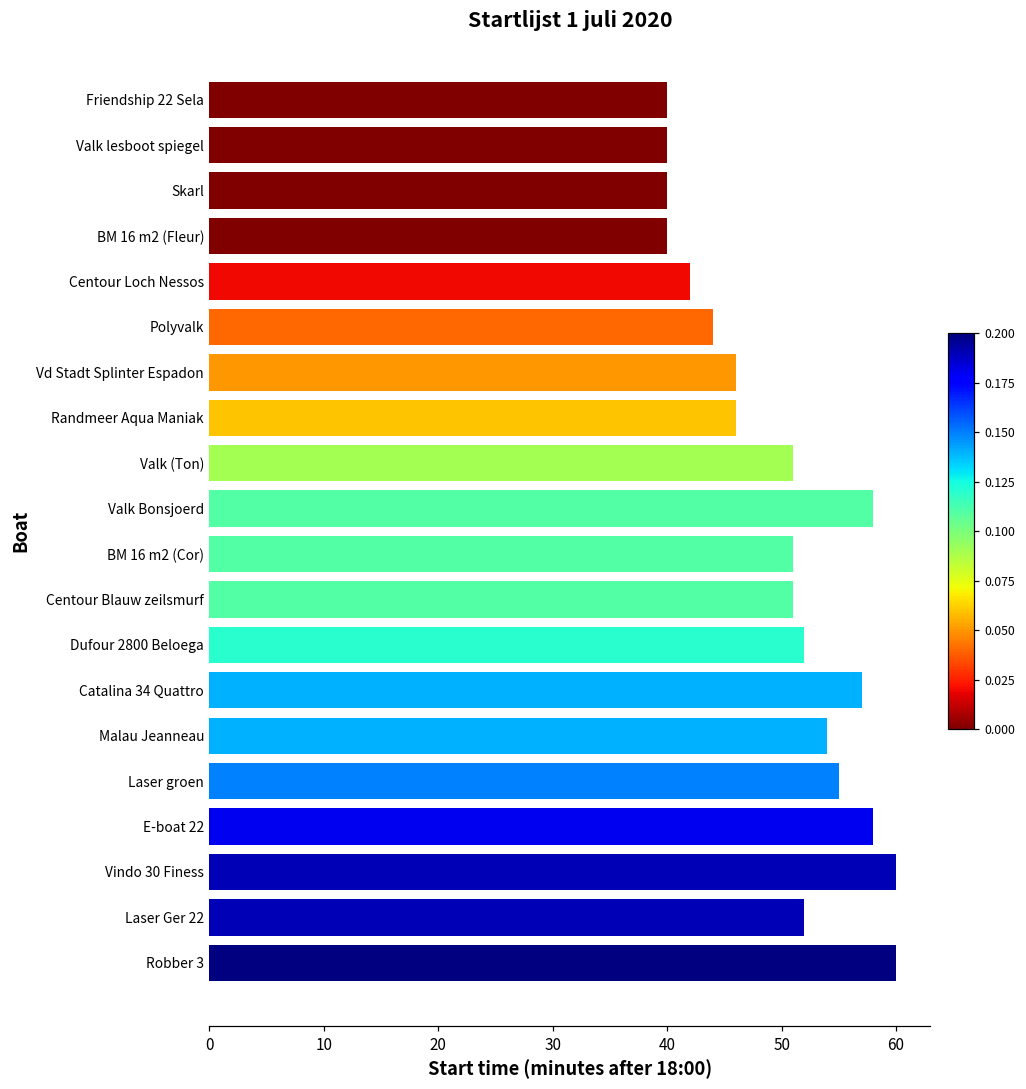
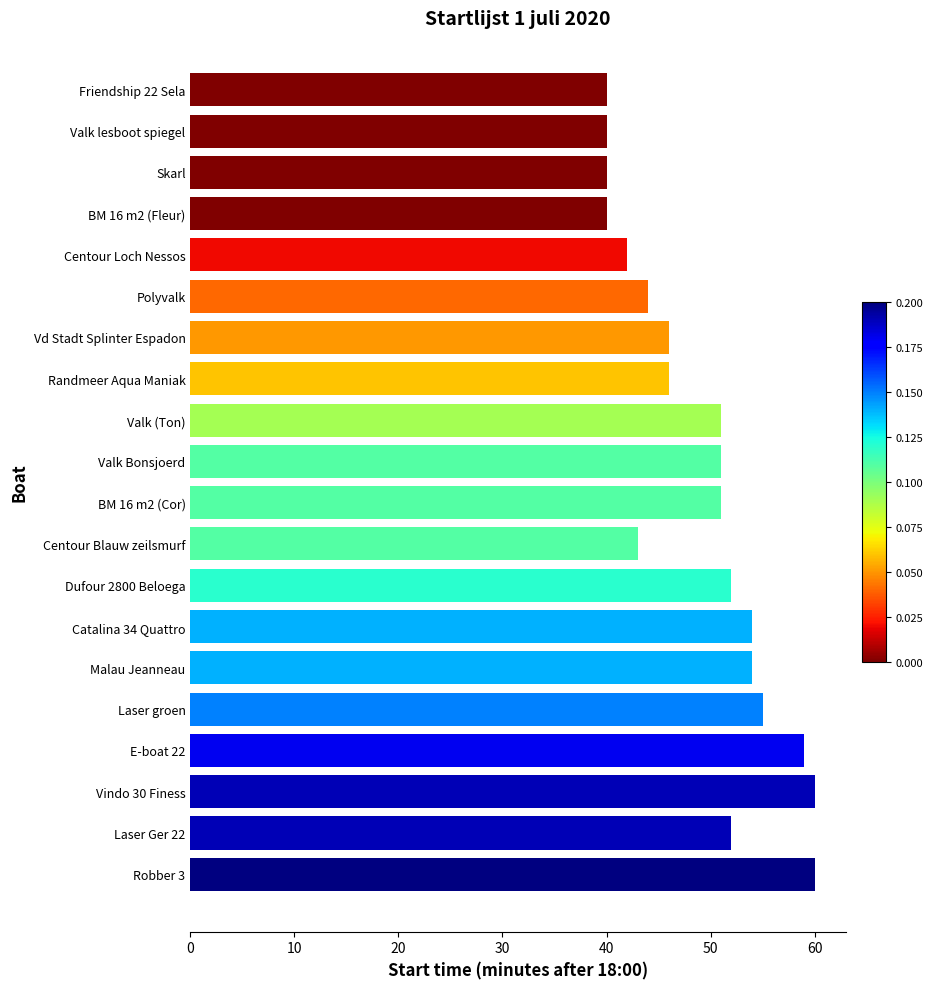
Valk Bonsjoerd: 58 -> 51
Centour Blauw zeilsmurf: 51 -> 43
Catalina 34 Quattro: 57 -> 54
E-boat 22: 58 -> 59
